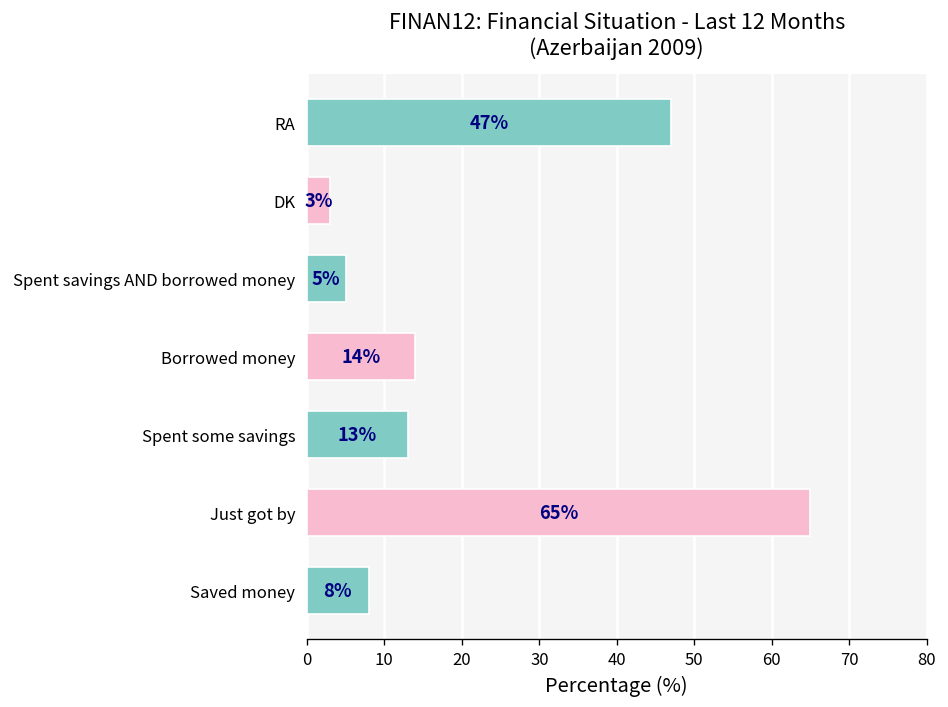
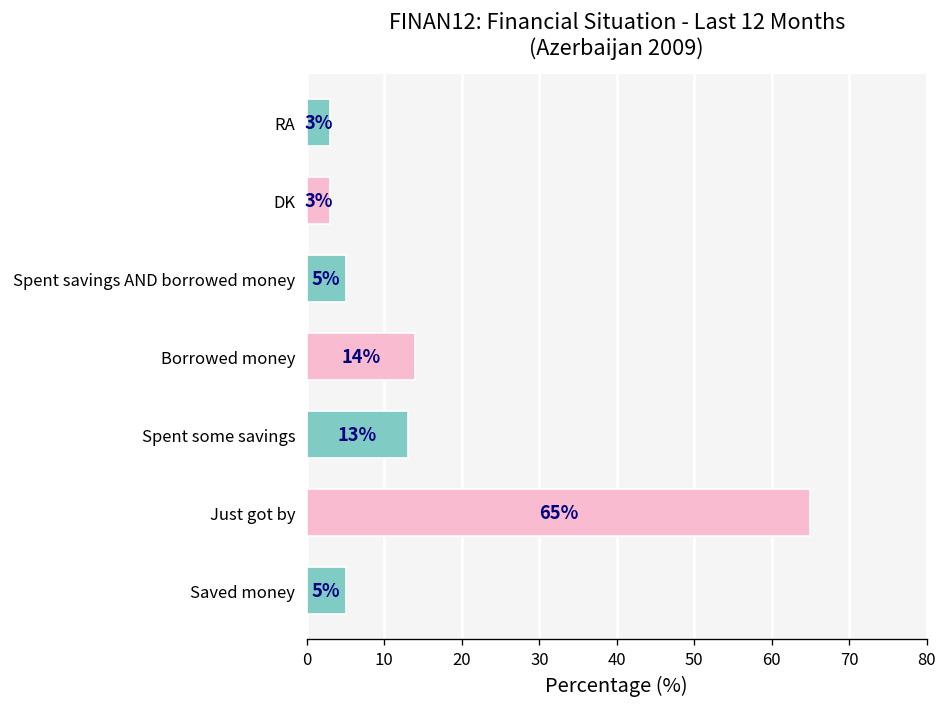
RA: 47% -> 3%
Saved money: 8% -> 5%
